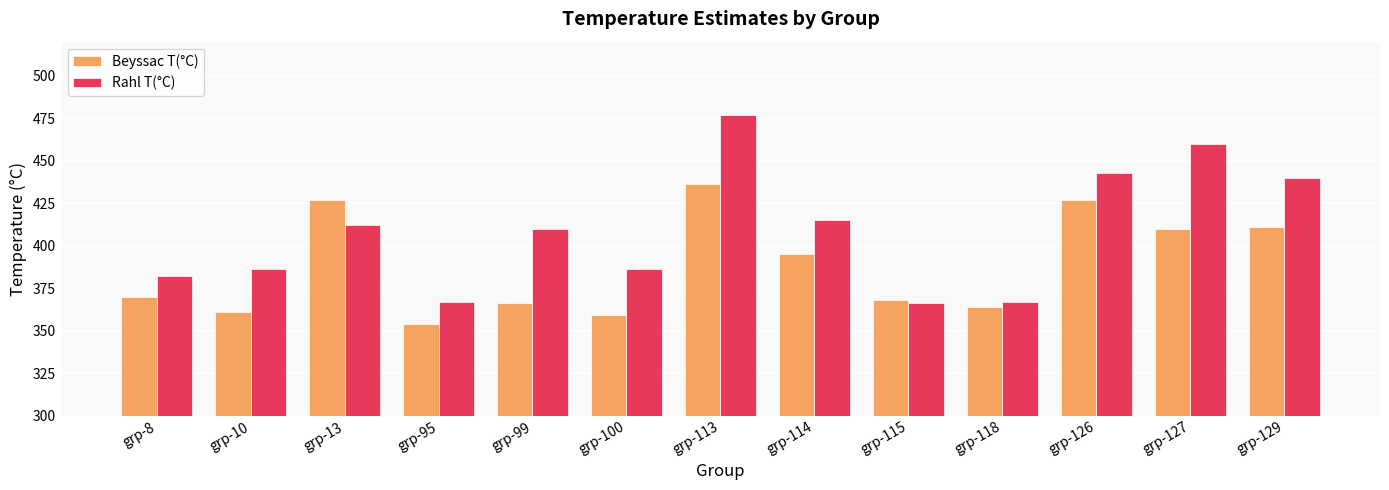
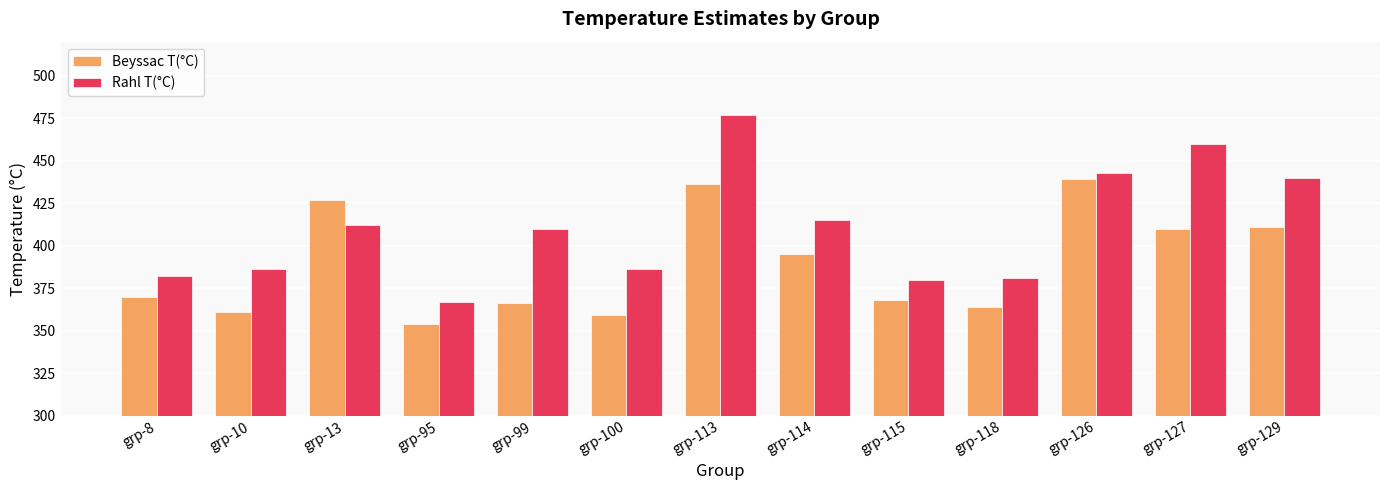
Rahl T(°C), grp-115: 366 -> 380
Rahl T(°C), grp-118: 367 -> 381
Beyssac T(°C), grp-126: 427 -> 439
